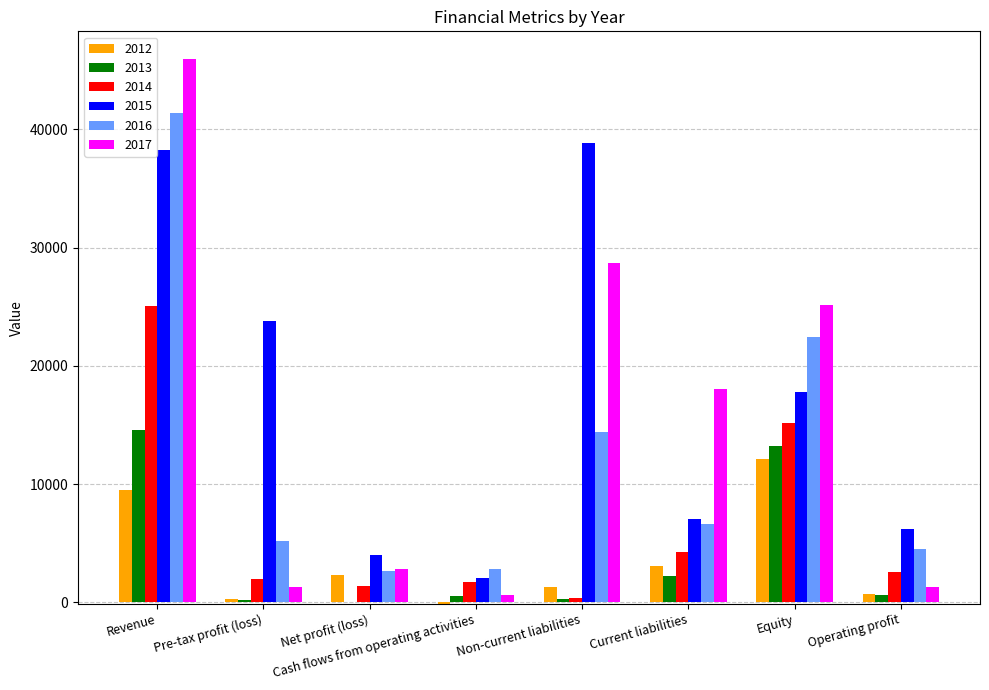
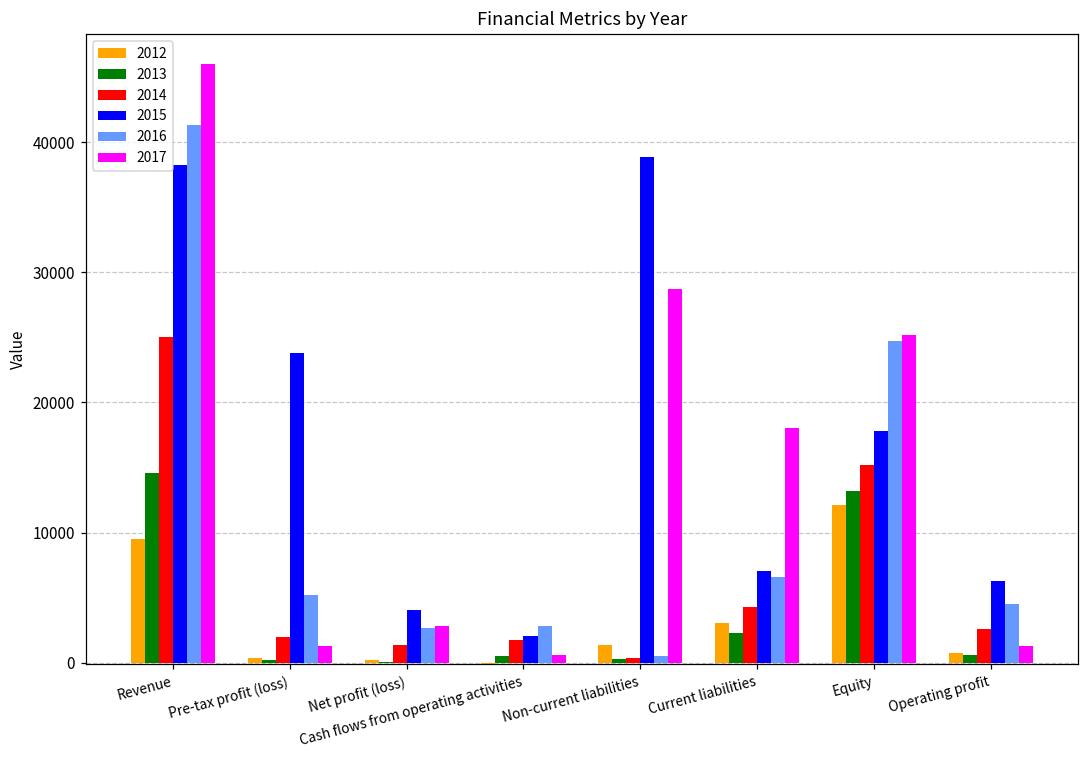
2012, Net profit (loss): 2300 -> 200
2016, Non-current liabilities: 14400 -> 600
2016, Equity: 22500 -> 24700
